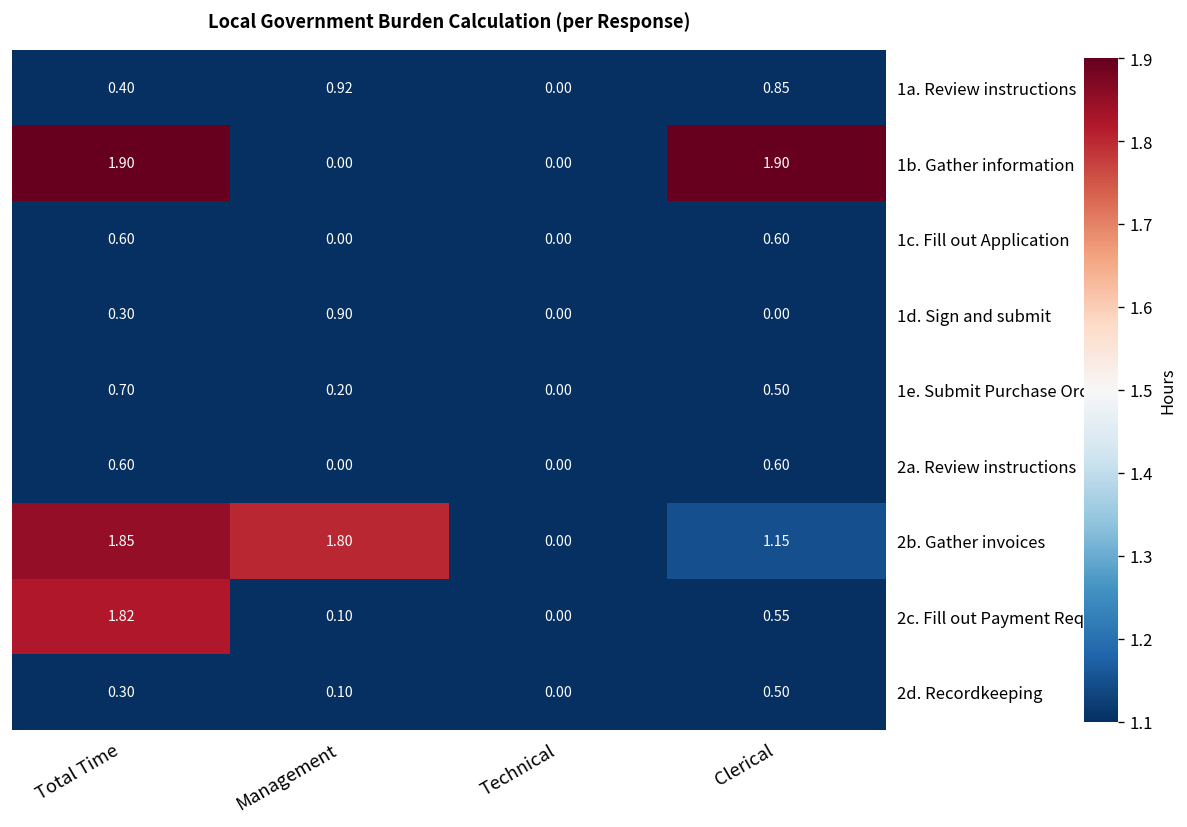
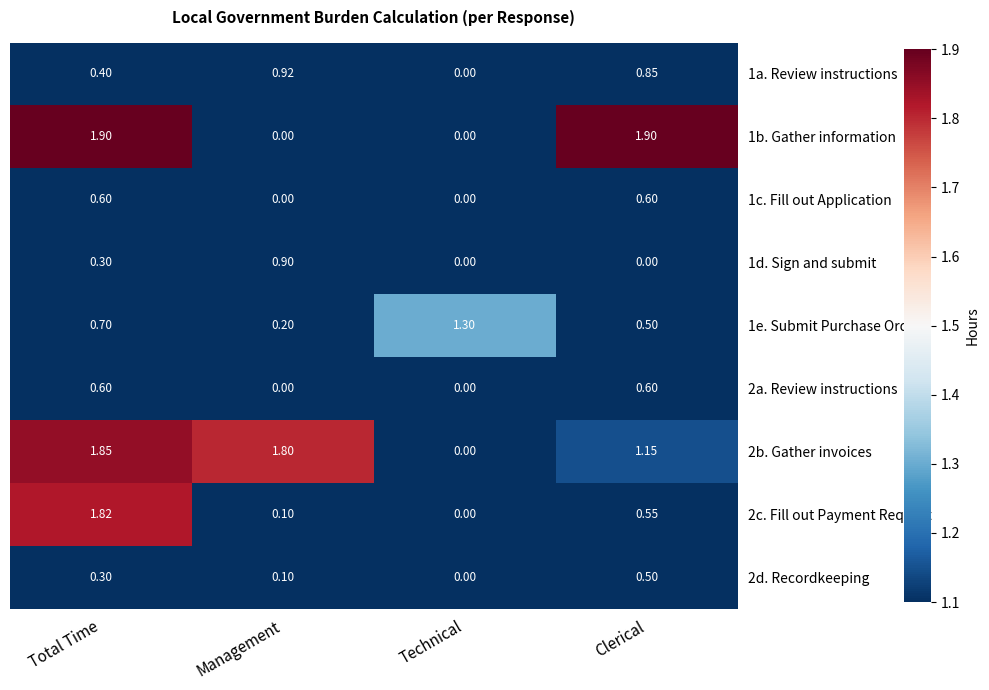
1e. Submit Purchase Order, Technical: 0.00 -> 1.30
